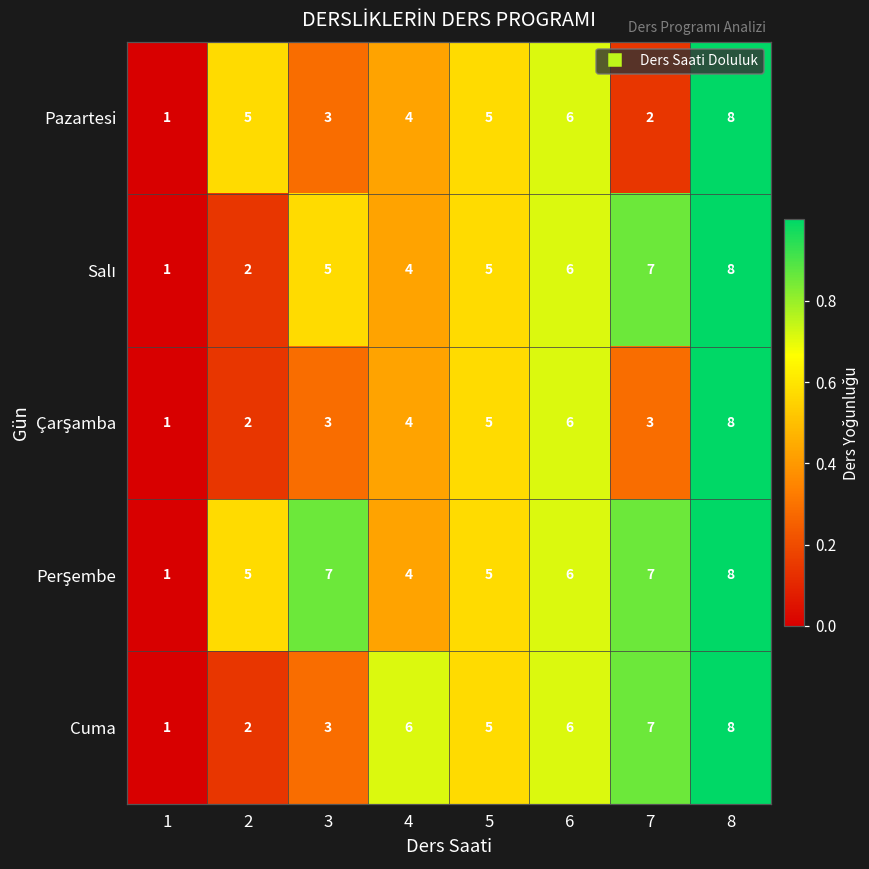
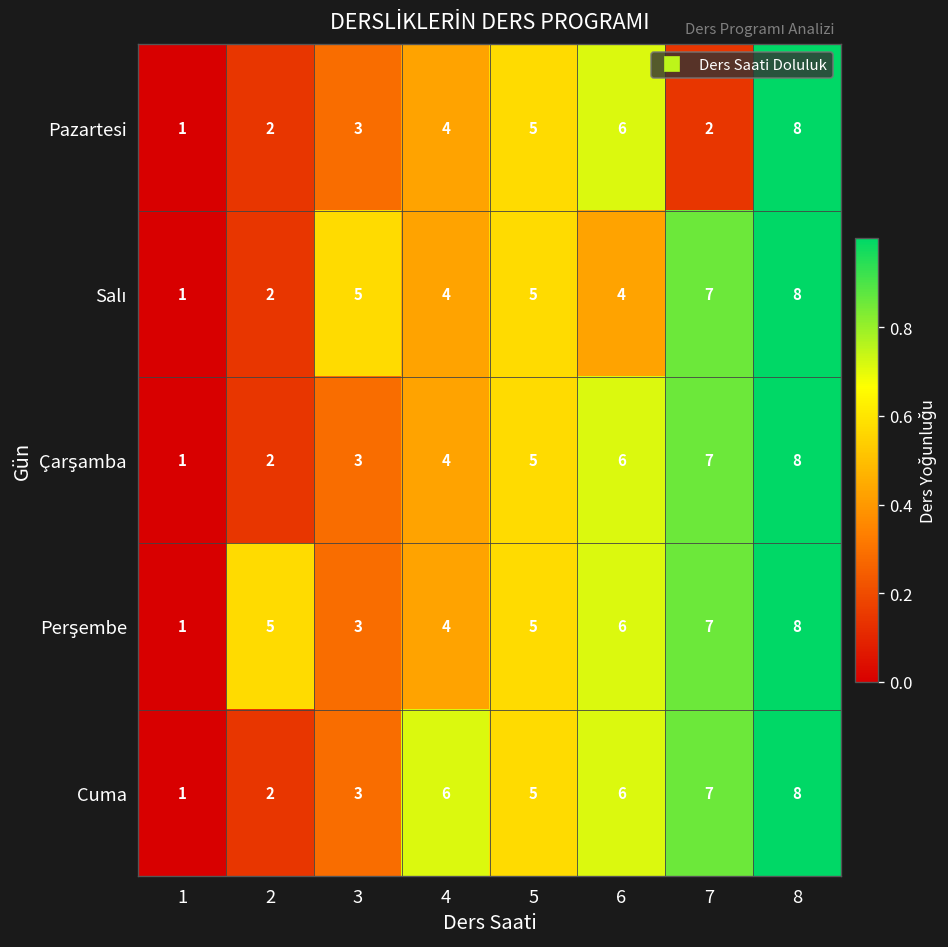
Pazartesi, 2: 5 -> 2
Salı, 6: 6 -> 4
Çarşamba, 7: 3 -> 7
Perşembe, 3: 7 -> 3
